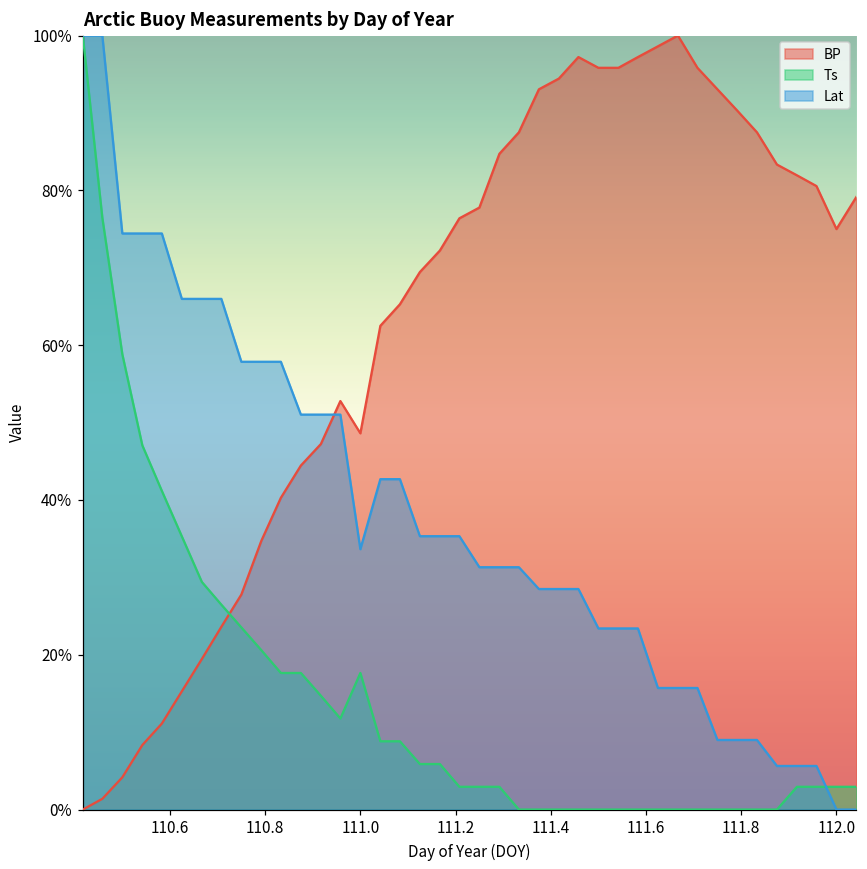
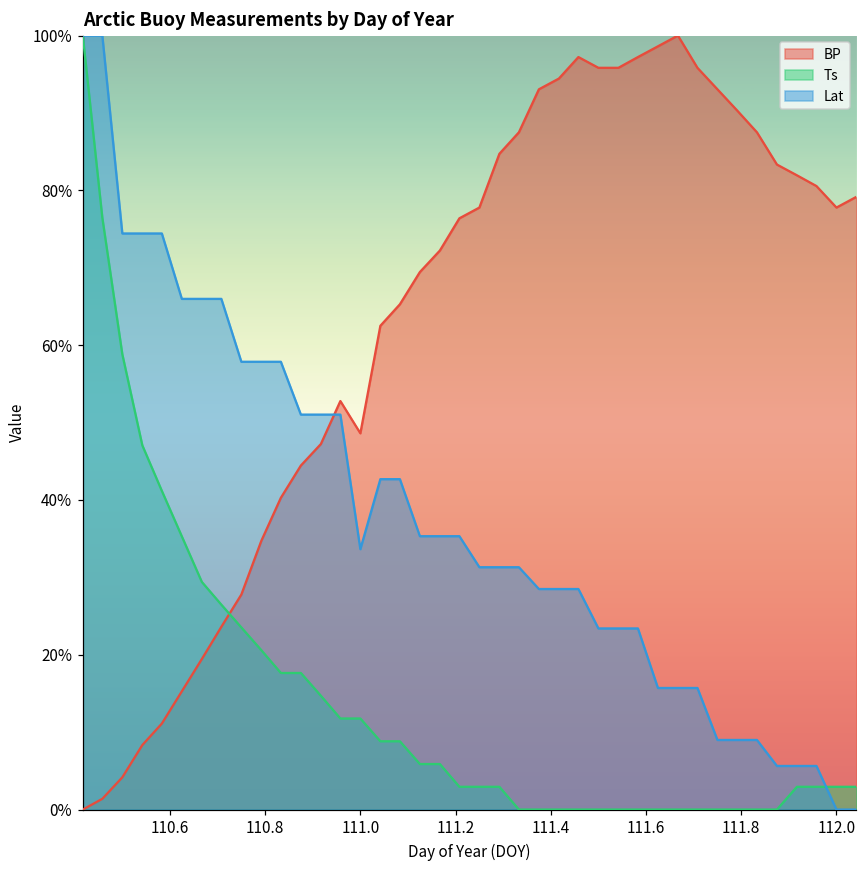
Ts, 111.0: 18% -> 12%
BP, 112.0: 75% -> 78%
